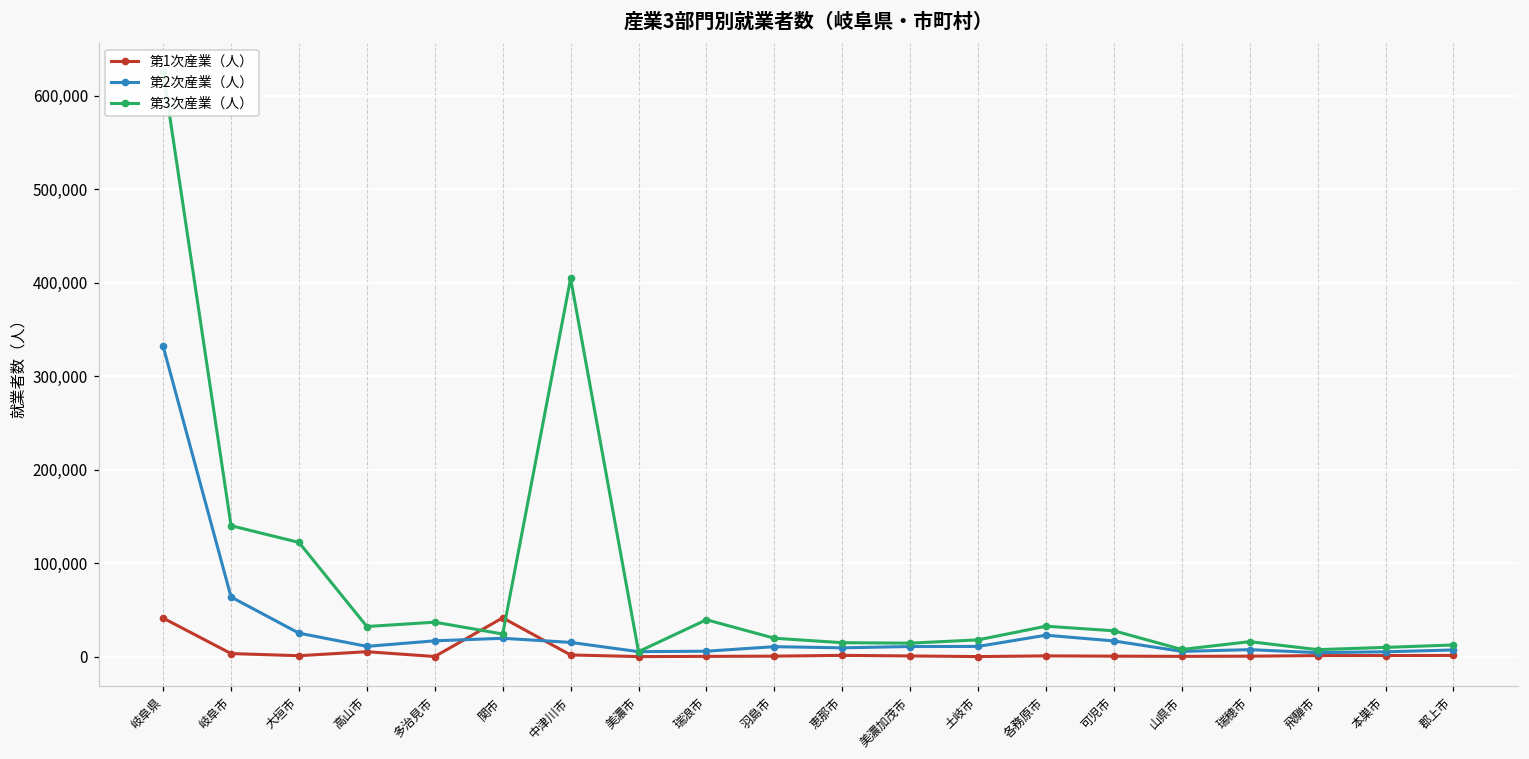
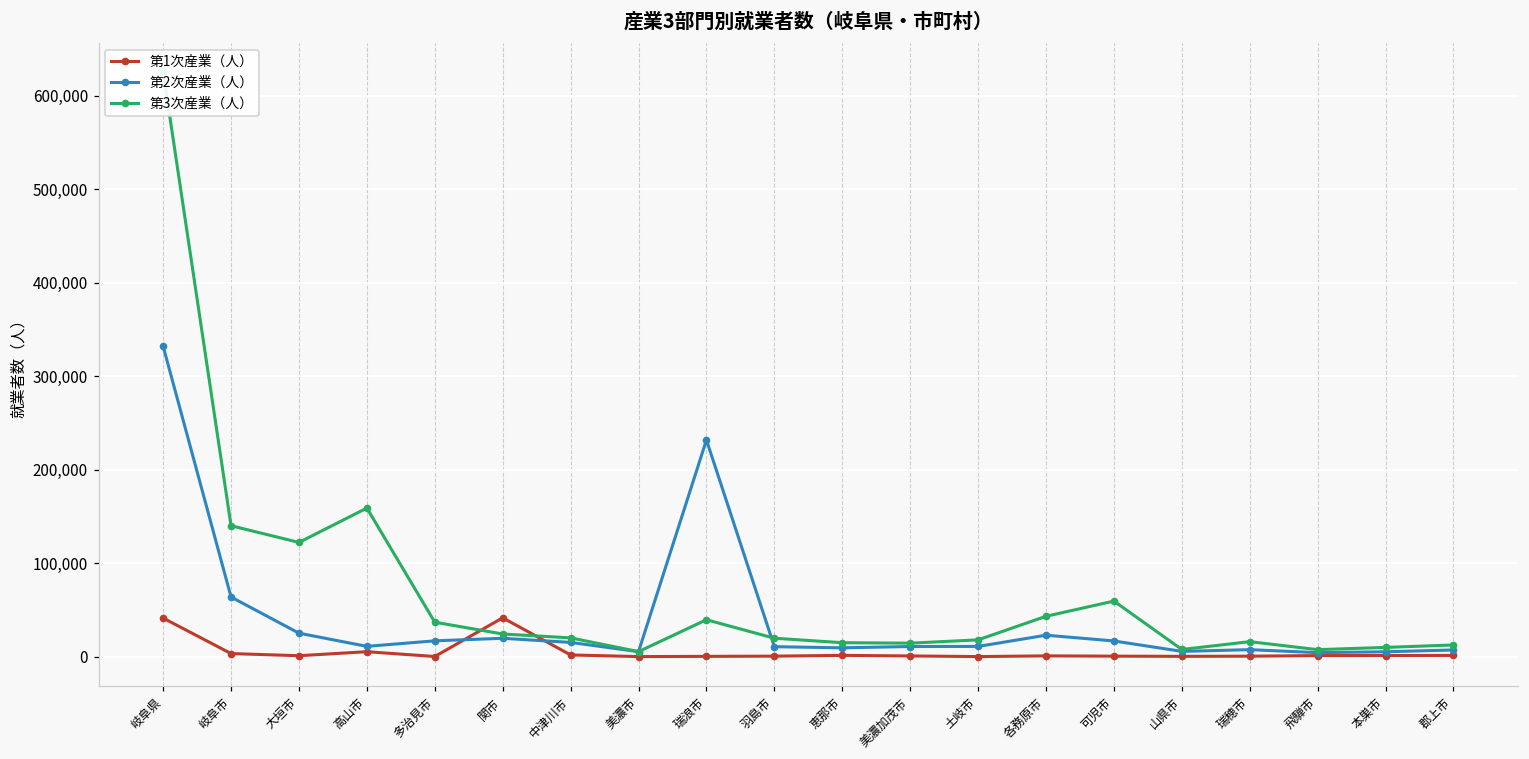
第3次産業（人）, 高山市: 30,000 -> 160,000
第3次産業（人）, 中津川市: 400,000 -> 20,000
第2次産業（人）, 瑞浪市: 10,000 -> 230,000
第3次産業（人）, 各務原市: 30,000 -> 40,000
第3次産業（人）, 可児市: 30,000 -> 60,000
